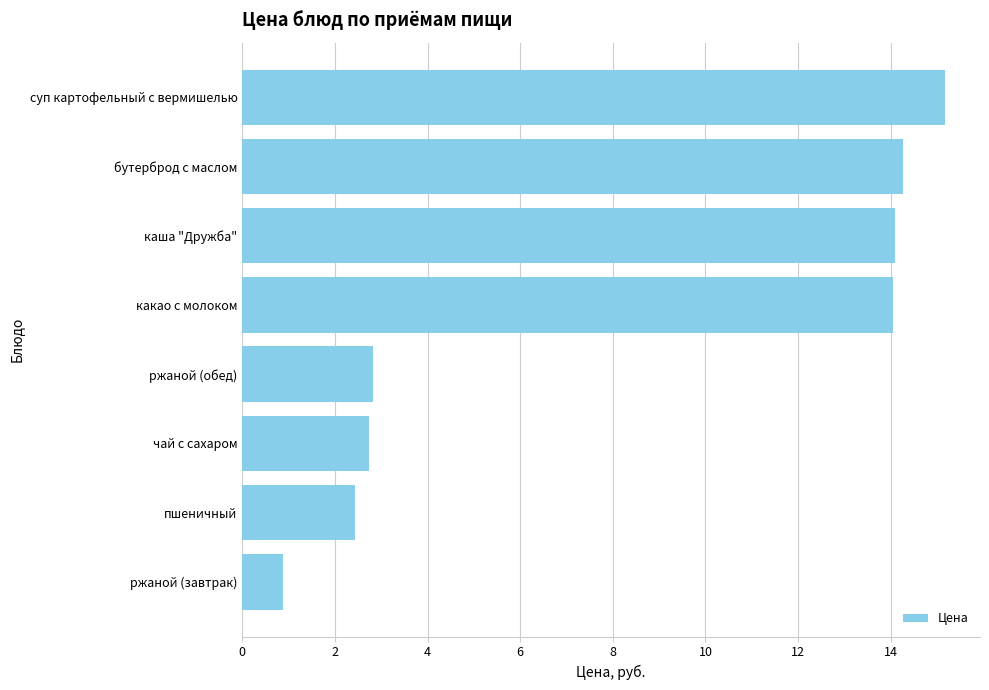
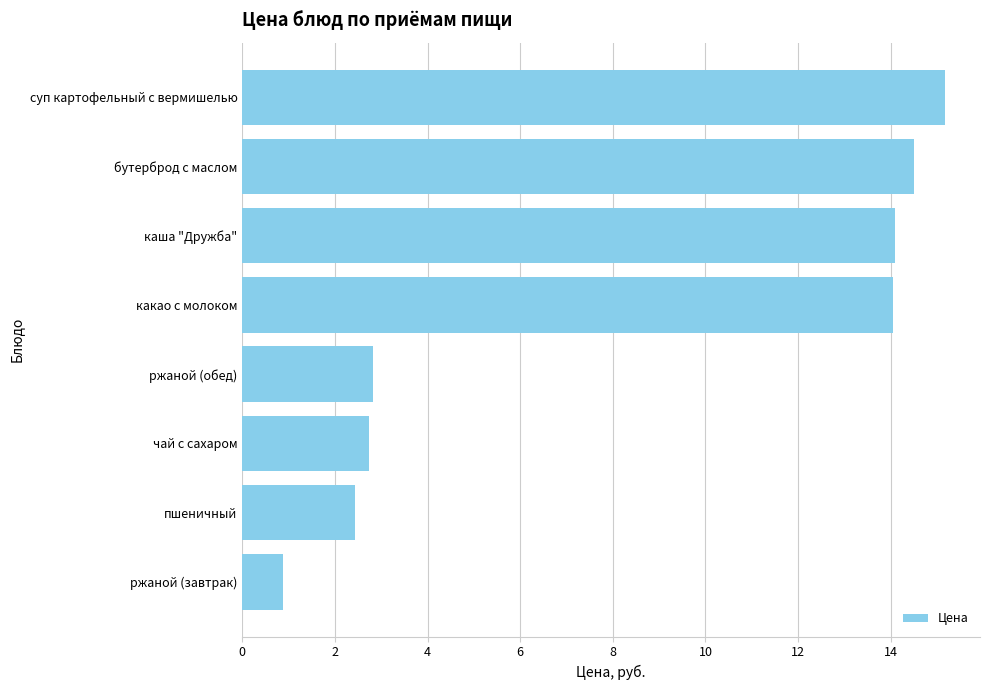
бутерброд с маслом: 14.3 -> 14.5
